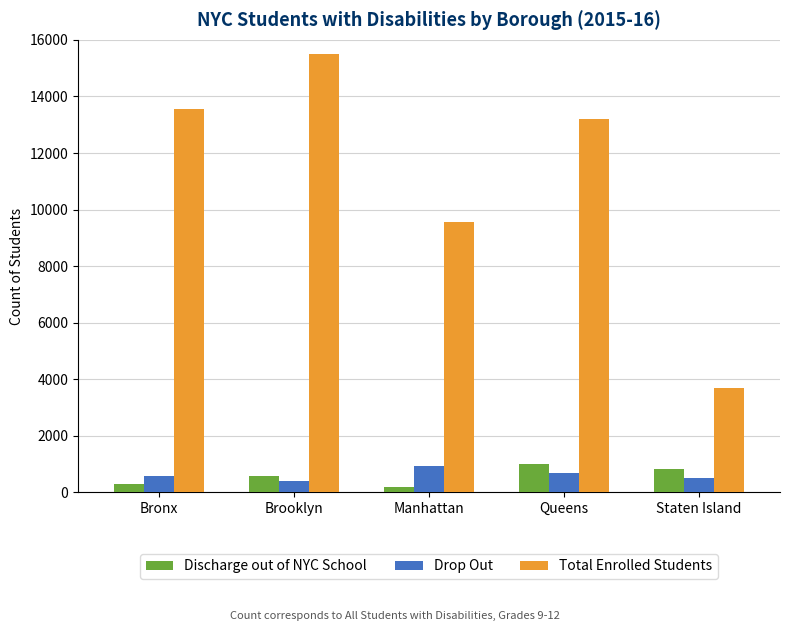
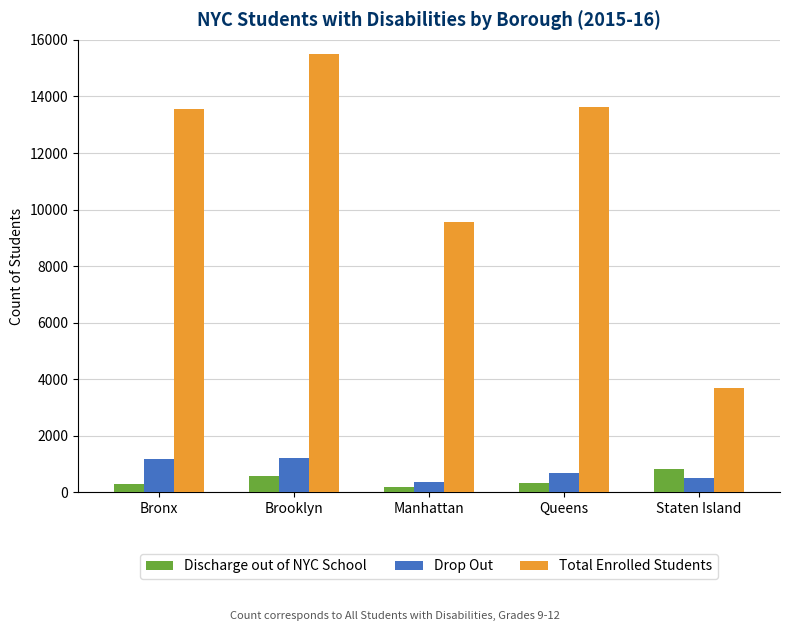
Drop Out, Bronx: 600 -> 1200
Drop Out, Brooklyn: 400 -> 1200
Drop Out, Manhattan: 900 -> 400
Discharge out of NYC School, Queens: 1000 -> 300
Total Enrolled Students, Queens: 13200 -> 13600
